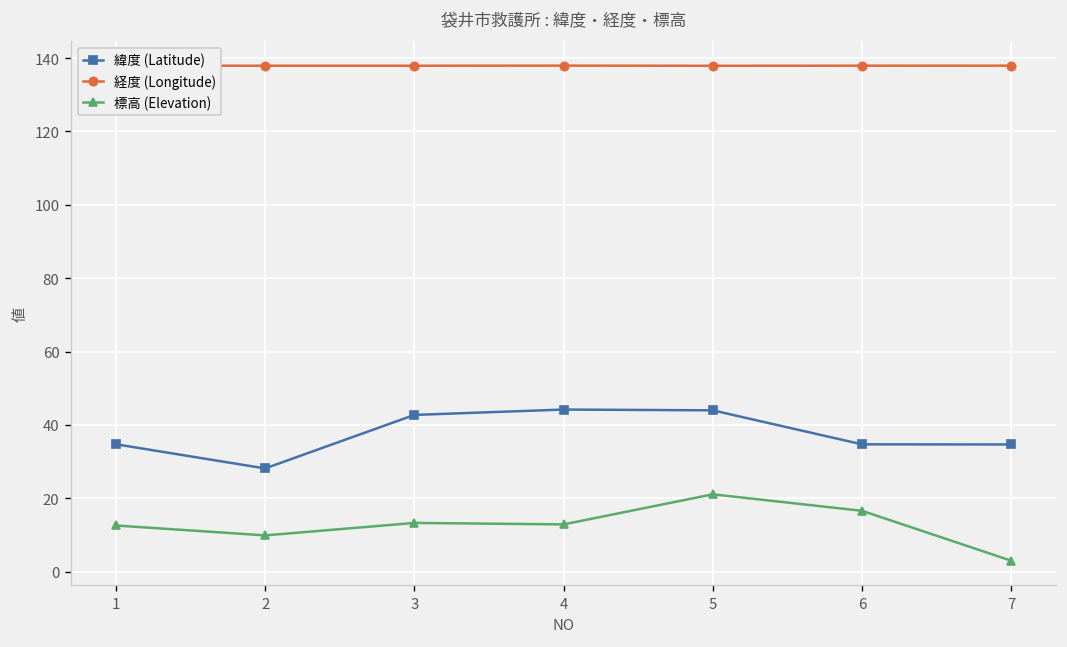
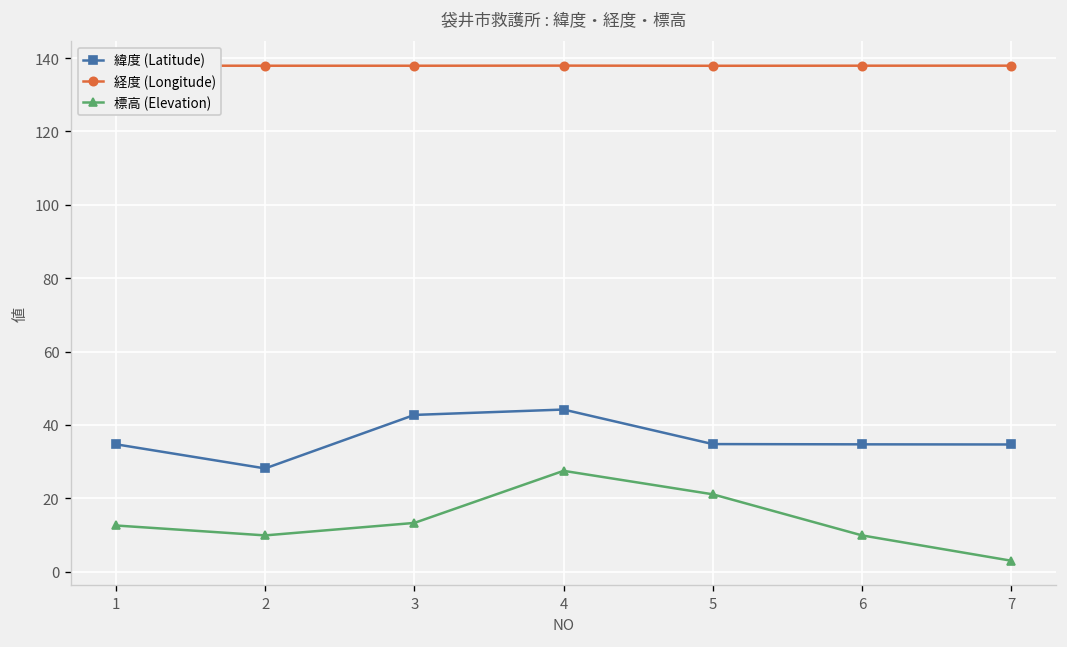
標高 (Elevation), 4: 13 -> 28
緯度 (Latitude), 5: 44 -> 35
標高 (Elevation), 6: 17 -> 10
